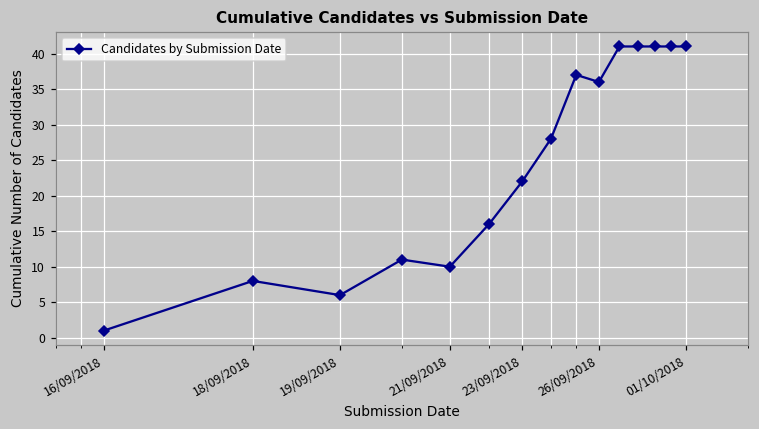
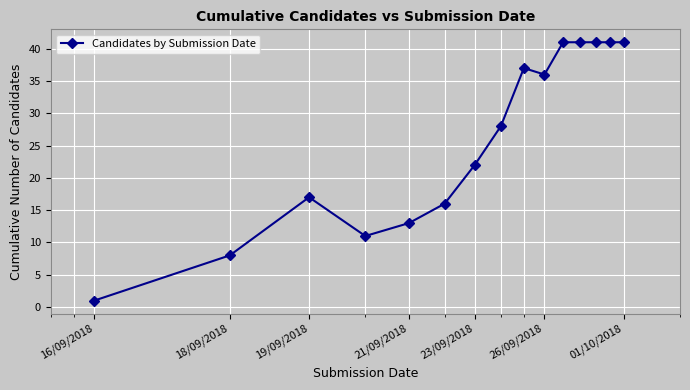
19/09/2018: 6 -> 17
21/09/2018: 10 -> 13
